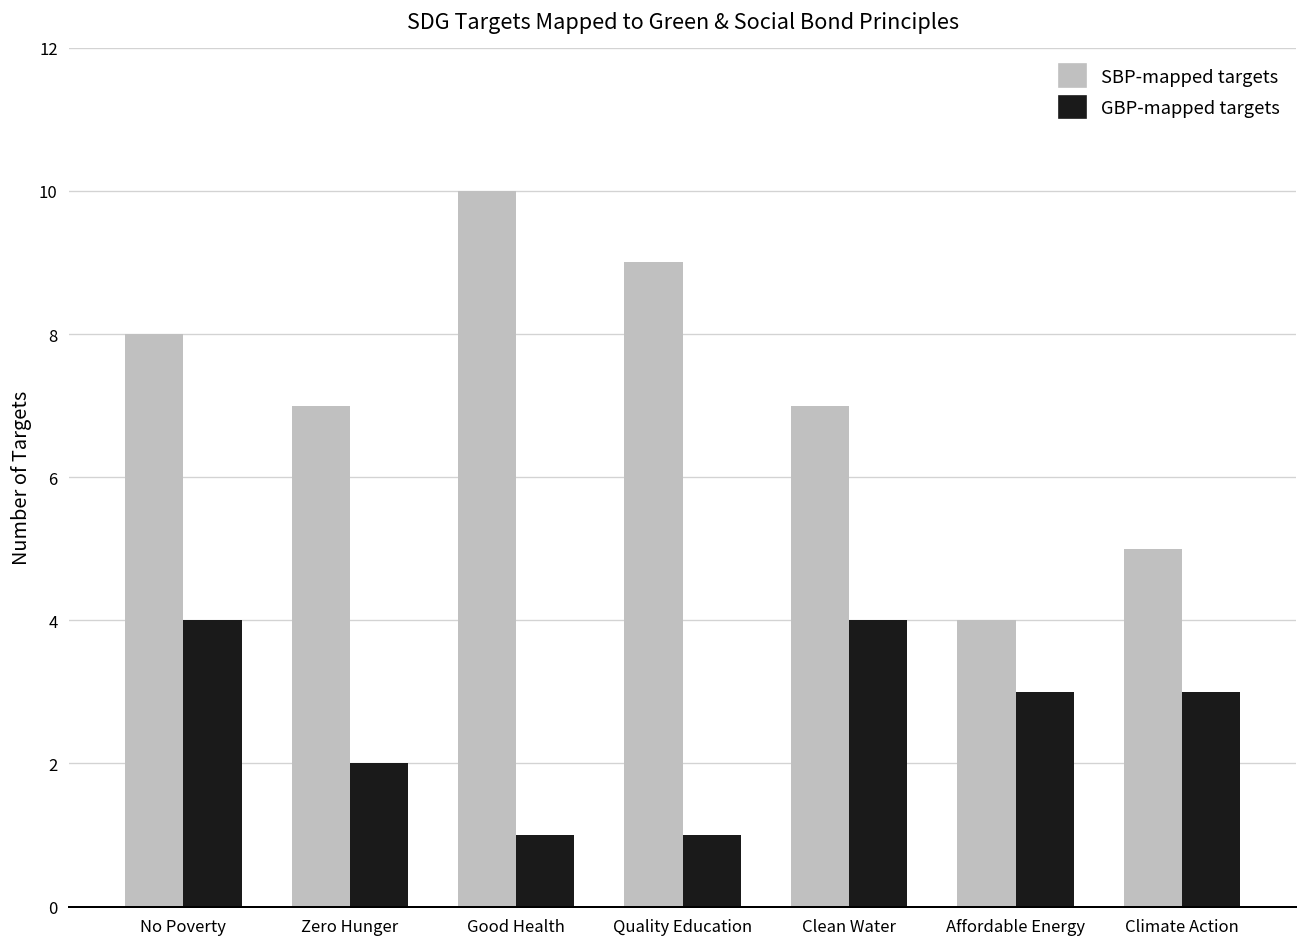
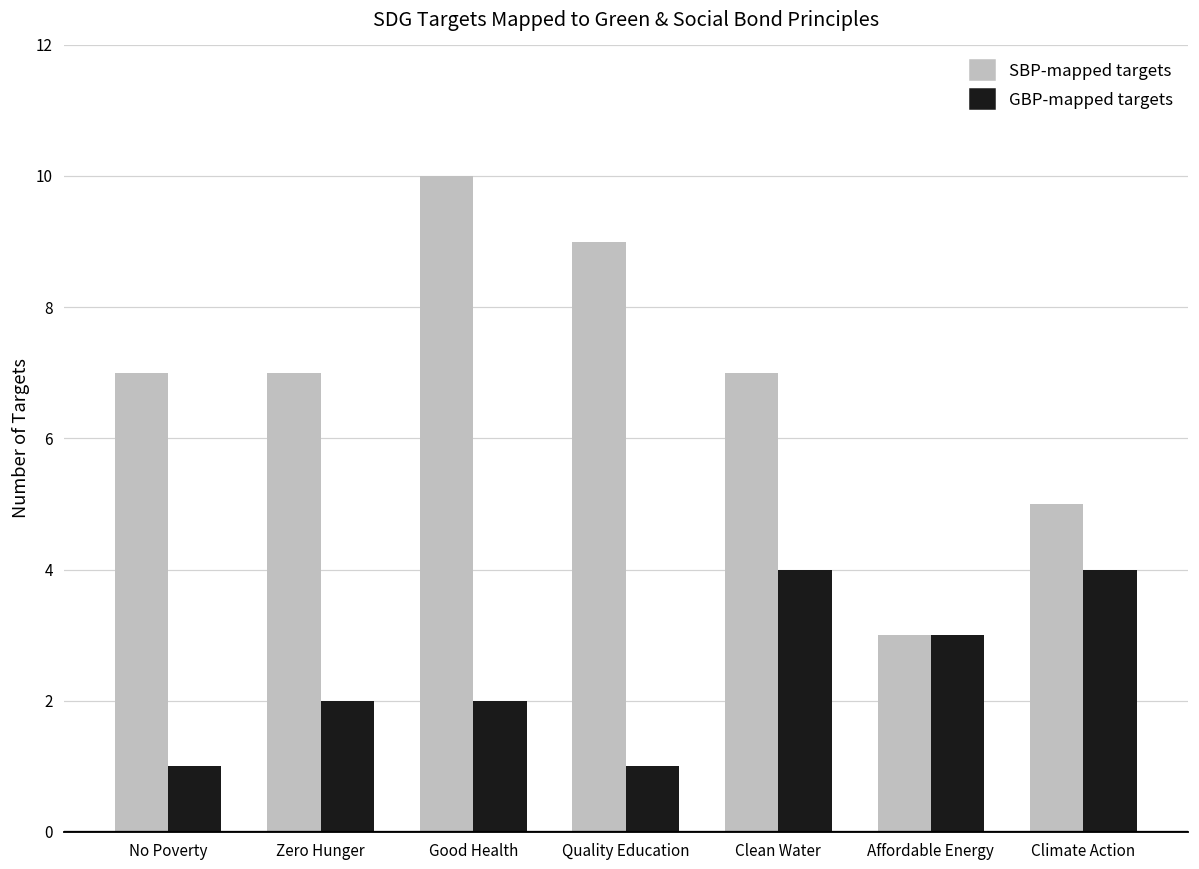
SBP-mapped targets, No Poverty: 8 -> 7
GBP-mapped targets, No Poverty: 4 -> 1
GBP-mapped targets, Good Health: 1 -> 2
SBP-mapped targets, Affordable Energy: 4 -> 3
GBP-mapped targets, Climate Action: 3 -> 4
